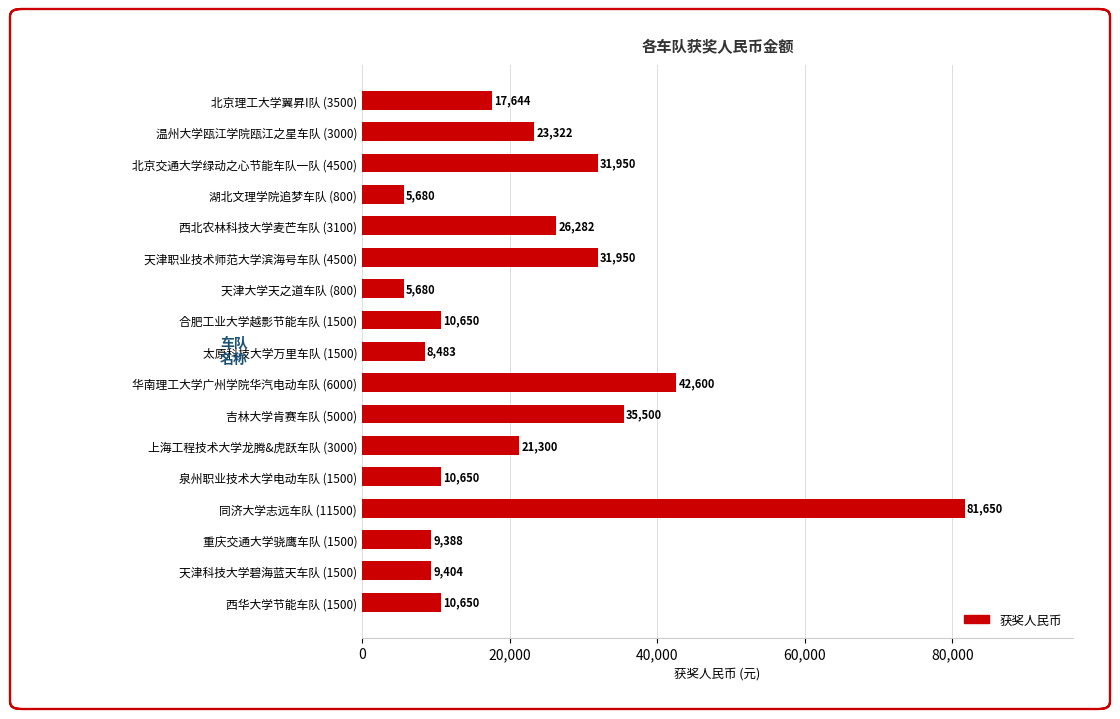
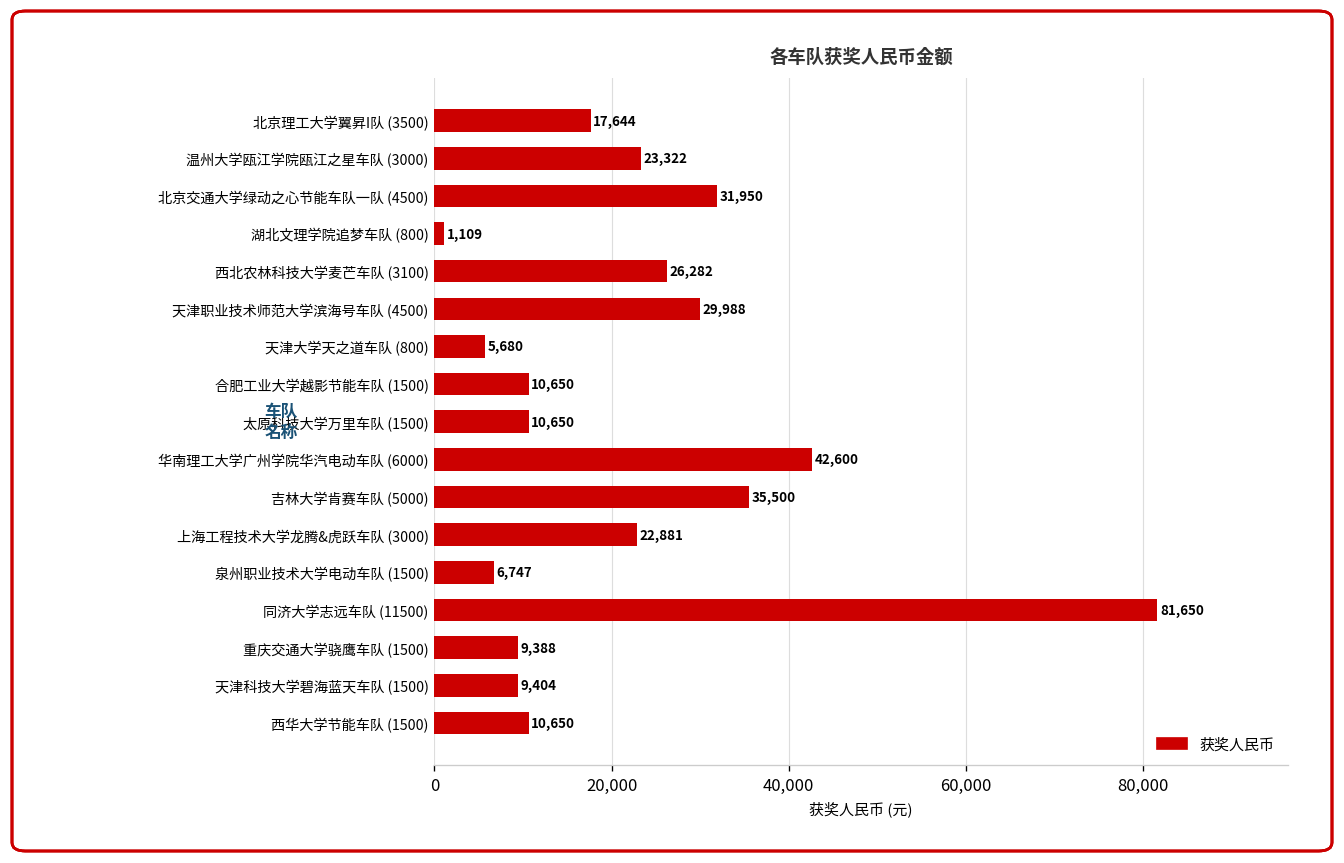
湖北文理学院追梦车队 (800): 5,680 -> 1,109
天津职业技术师范大学滨海号车队 (4500): 31,950 -> 29,988
太原科技大学万里车队 (1500): 8,483 -> 10,650
上海工程技术大学龙腾&虎跃车队 (3000): 21,300 -> 22,881
泉州职业技术大学电动车队 (1500): 10,650 -> 6,747
